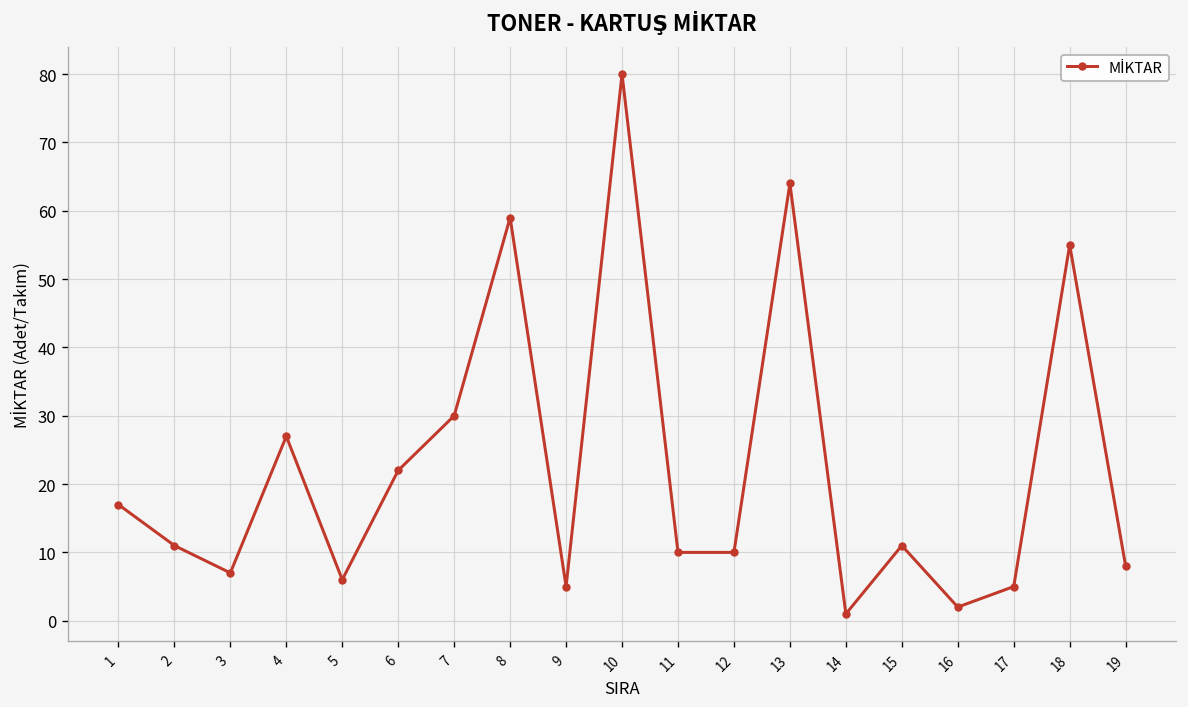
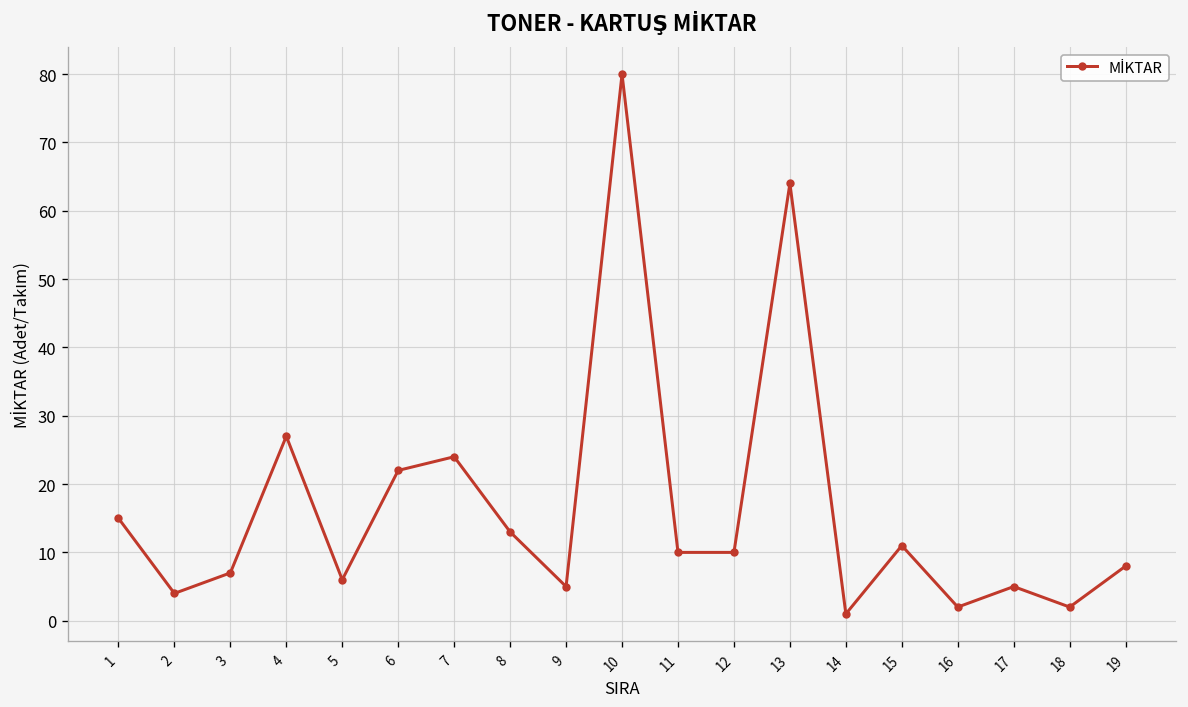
1: 17 -> 15
2: 11 -> 4
7: 30 -> 24
8: 59 -> 13
18: 55 -> 2
